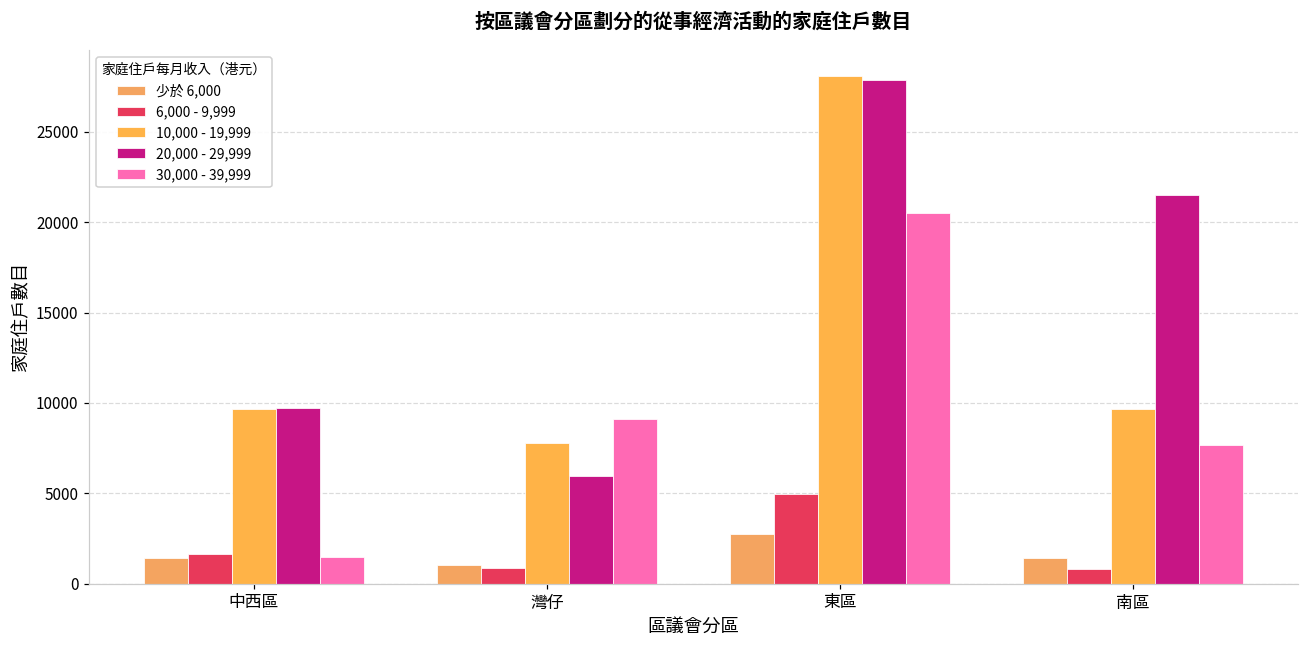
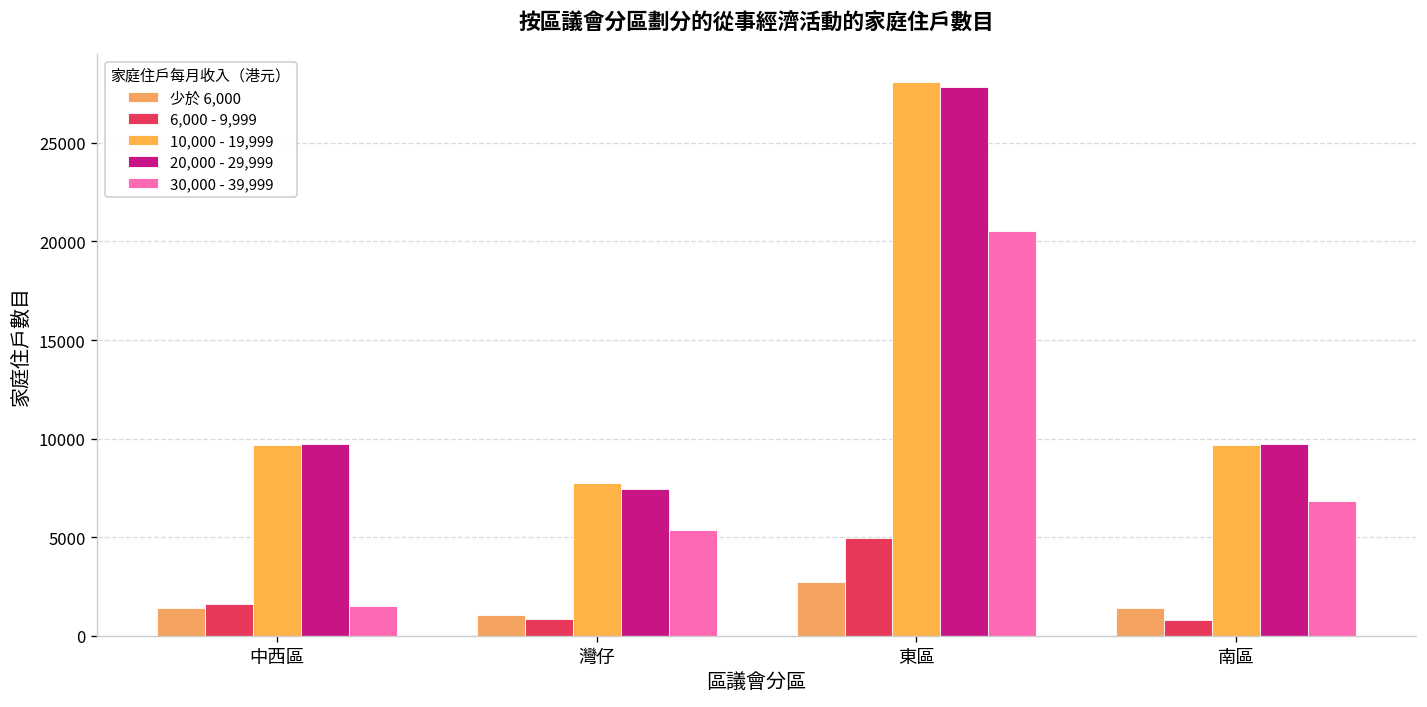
20,000 - 29,999, 灣仔: 6000 -> 7400
30,000 - 39,999, 灣仔: 9100 -> 5400
20,000 - 29,999, 南區: 21500 -> 9700
30,000 - 39,999, 南區: 7700 -> 6900
